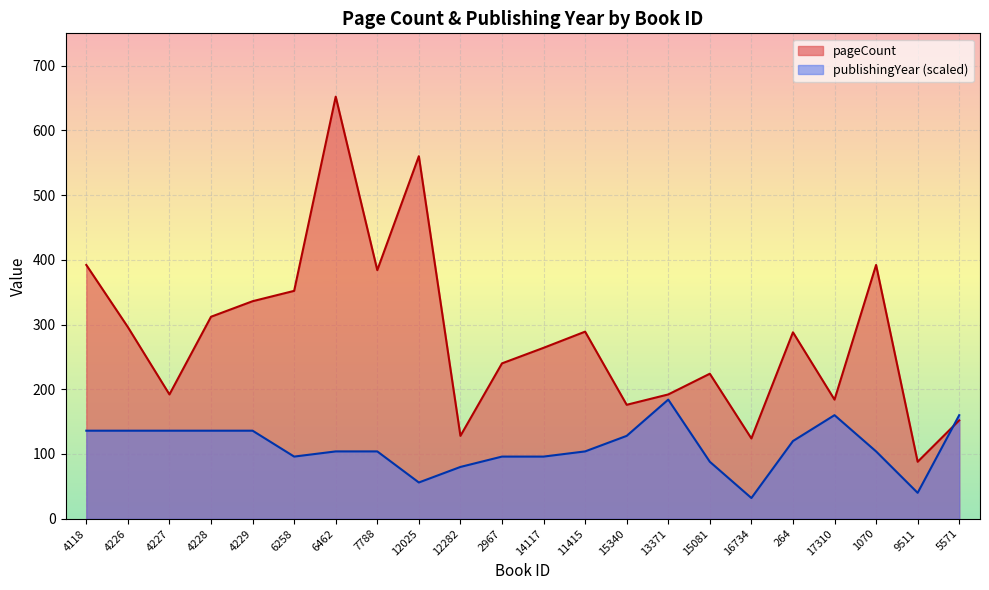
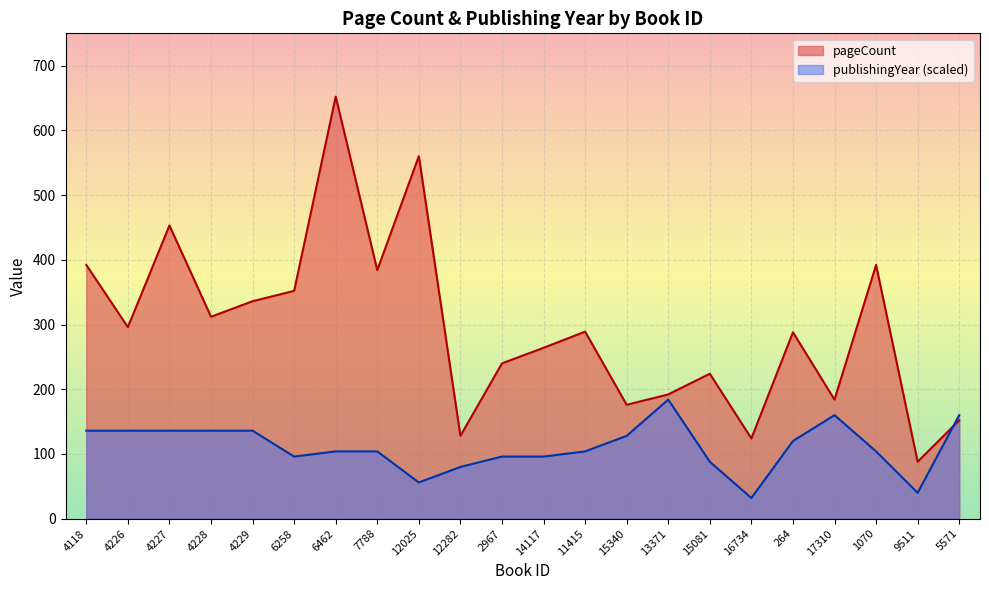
pageCount, 4227: 190 -> 450
